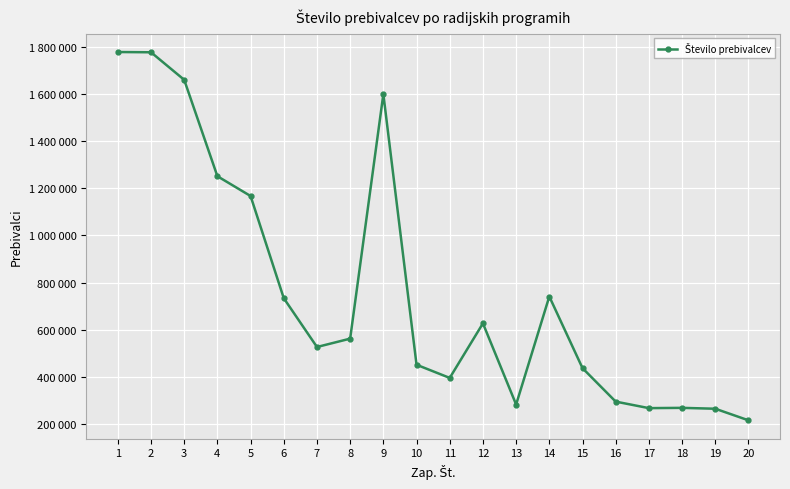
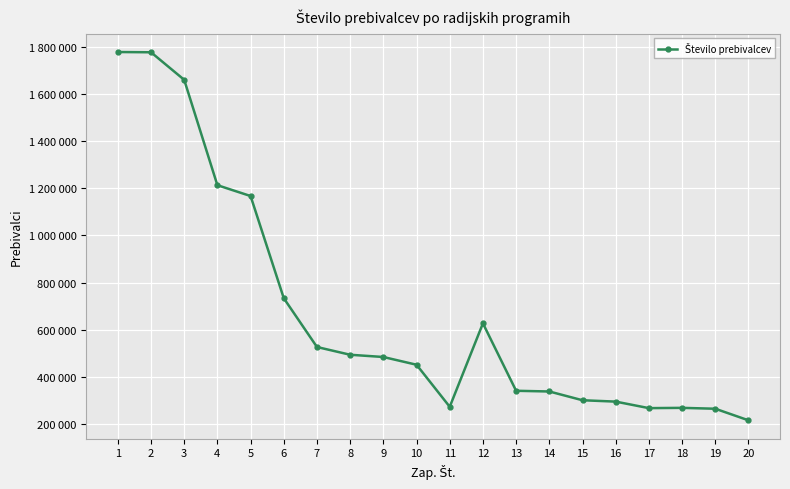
4: 1250000 -> 1210000
8: 560000 -> 490000
9: 1600000 -> 480000
11: 400000 -> 270000
13: 280000 -> 340000
14: 740000 -> 340000
15: 440000 -> 300000
